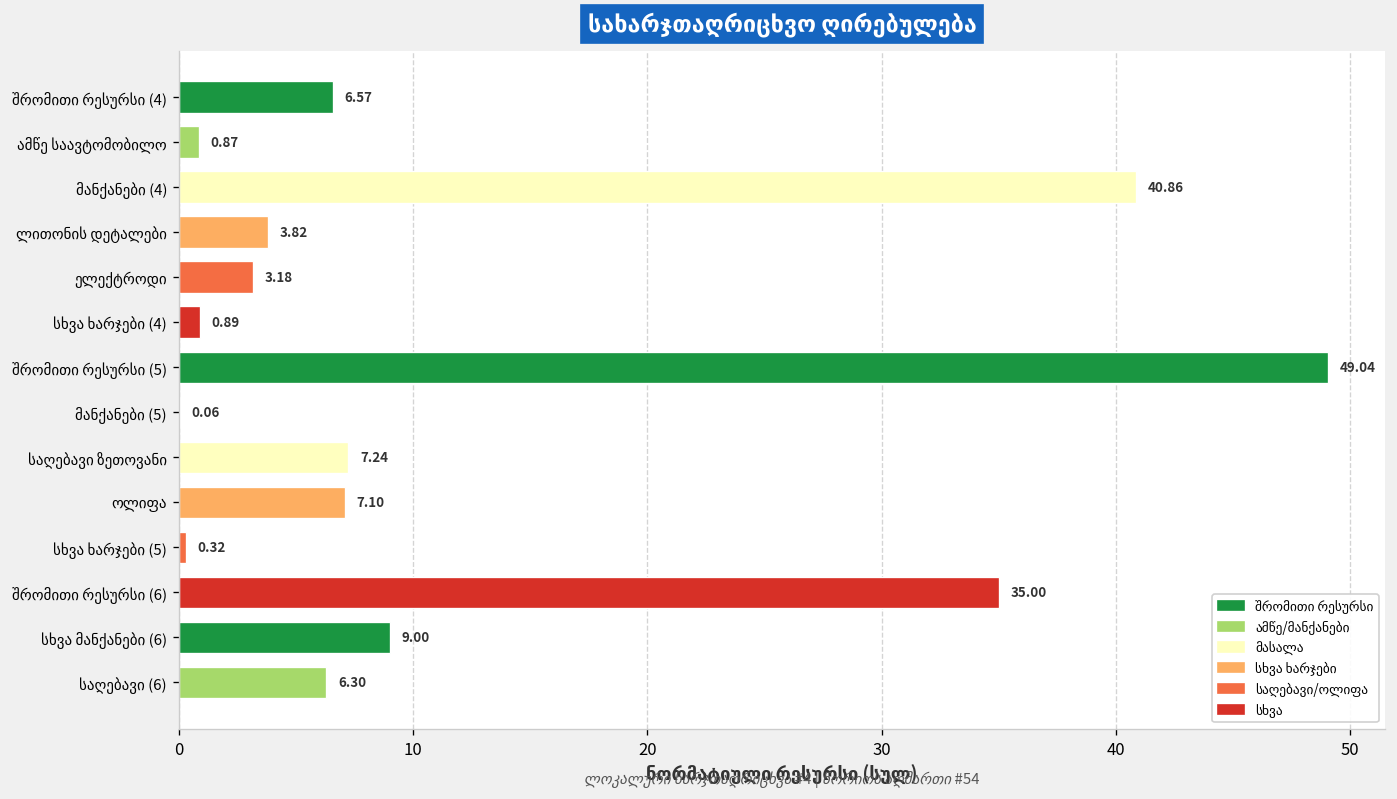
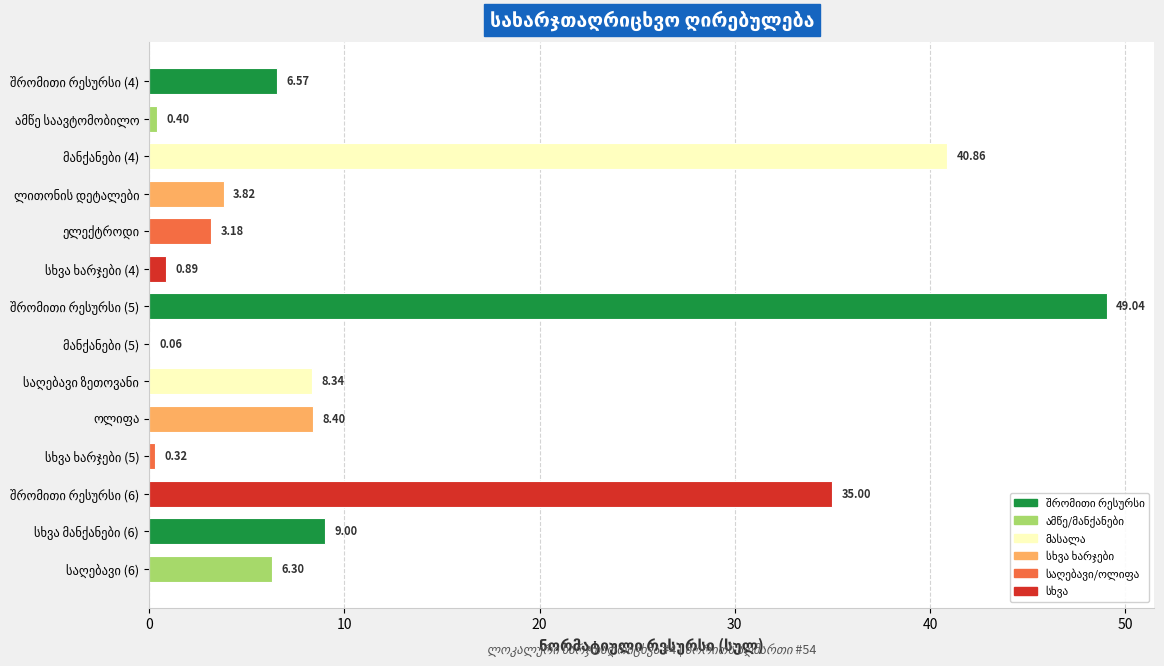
ამწე საავტომობილო: 0.87 -> 0.40
საღებავი ზეთოვანი: 7.24 -> 8.34
ოლიფა: 7.10 -> 8.40
